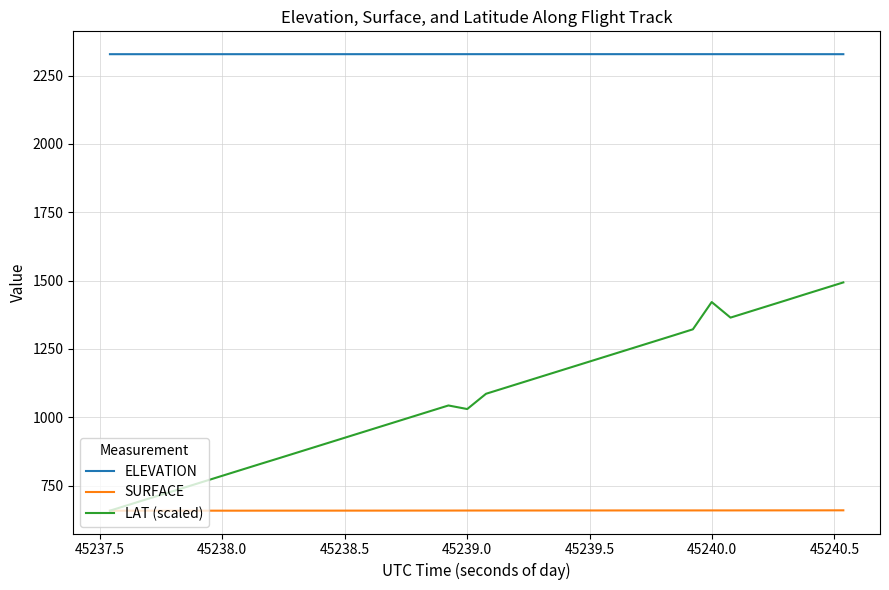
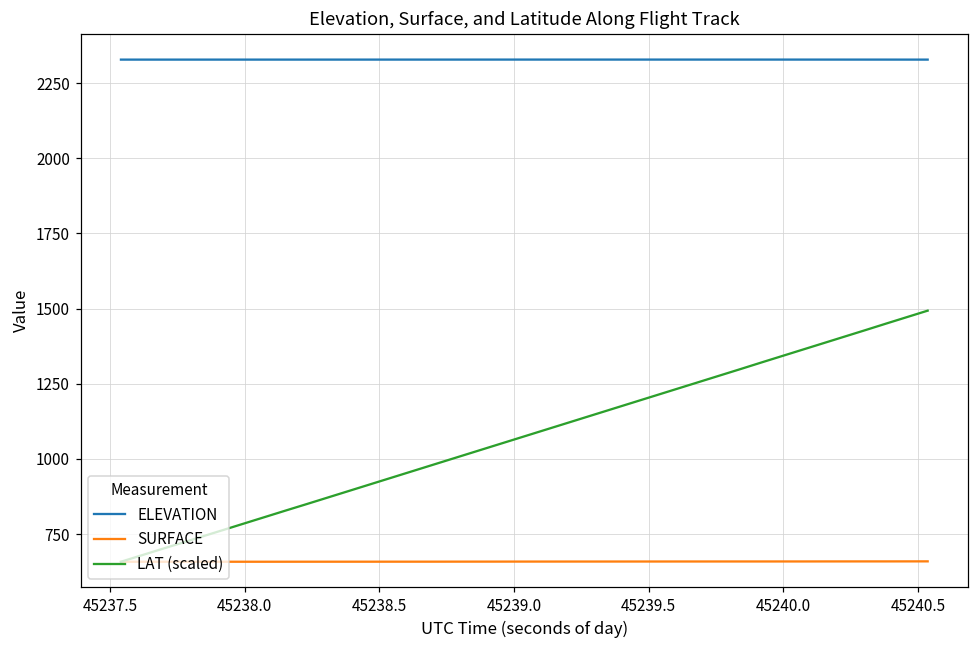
LAT (scaled), 45239.0: 1030 -> 1060
LAT (scaled), 45240.0: 1420 -> 1340
